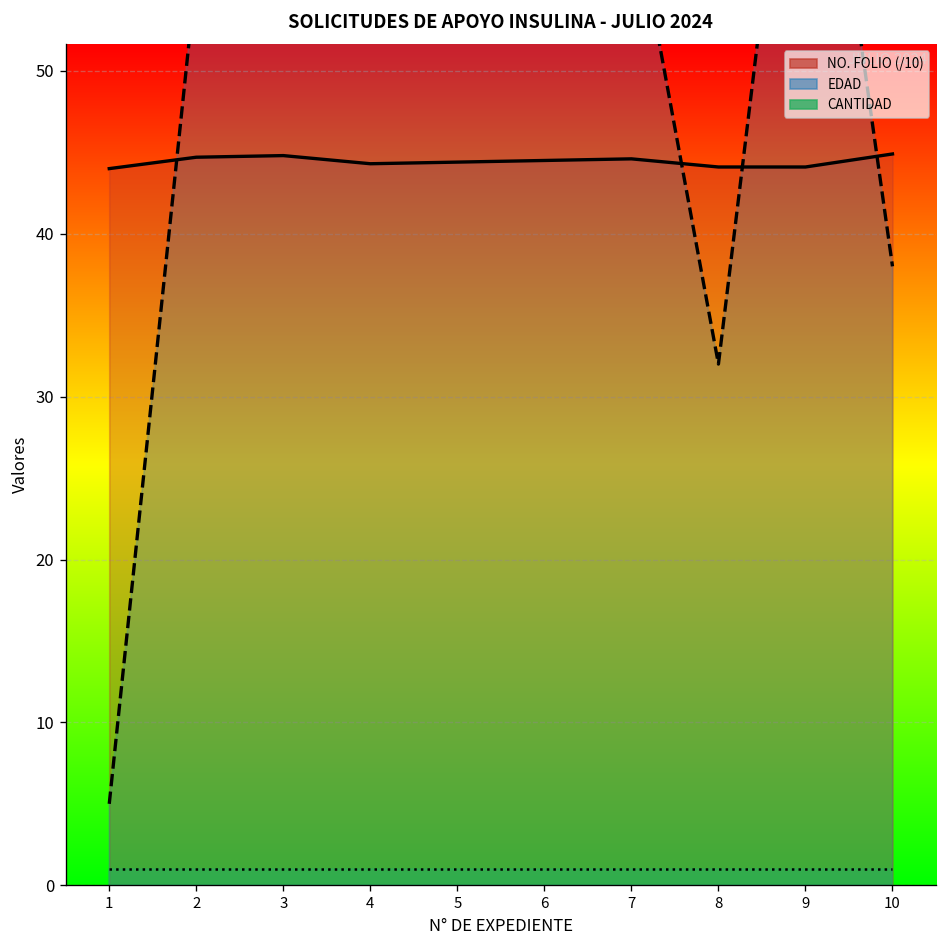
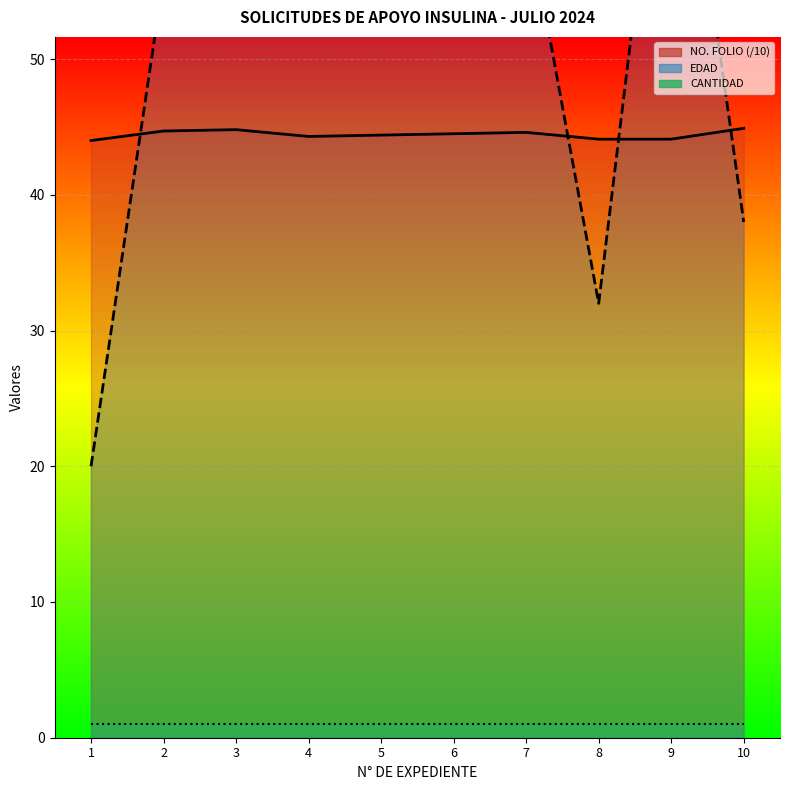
EDAD, 1: 5 -> 20
